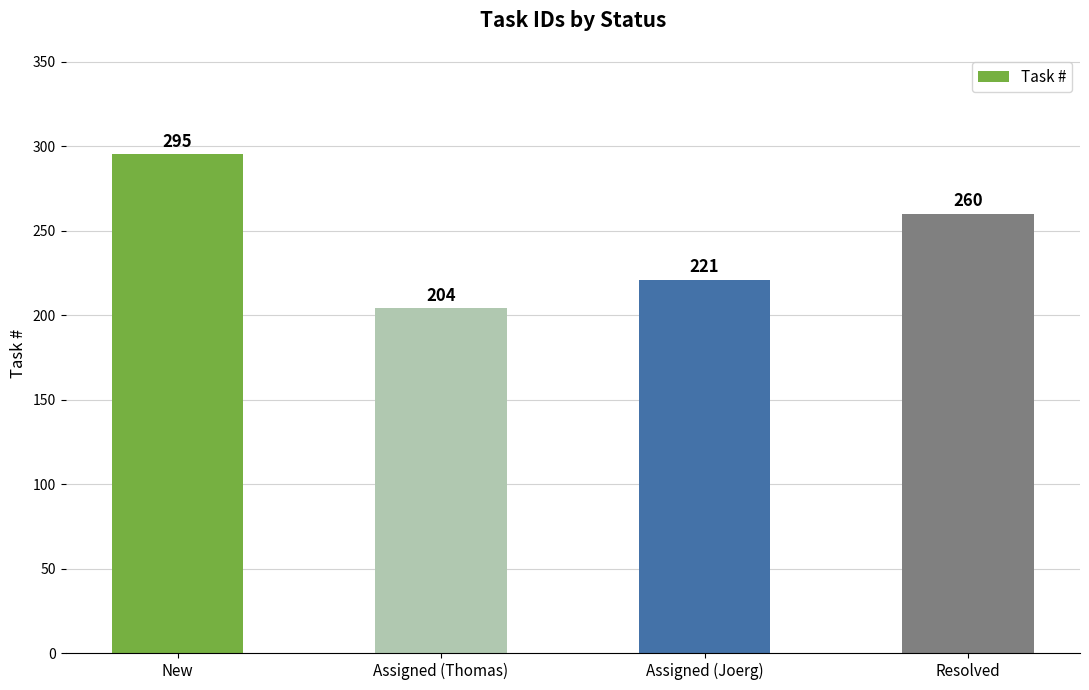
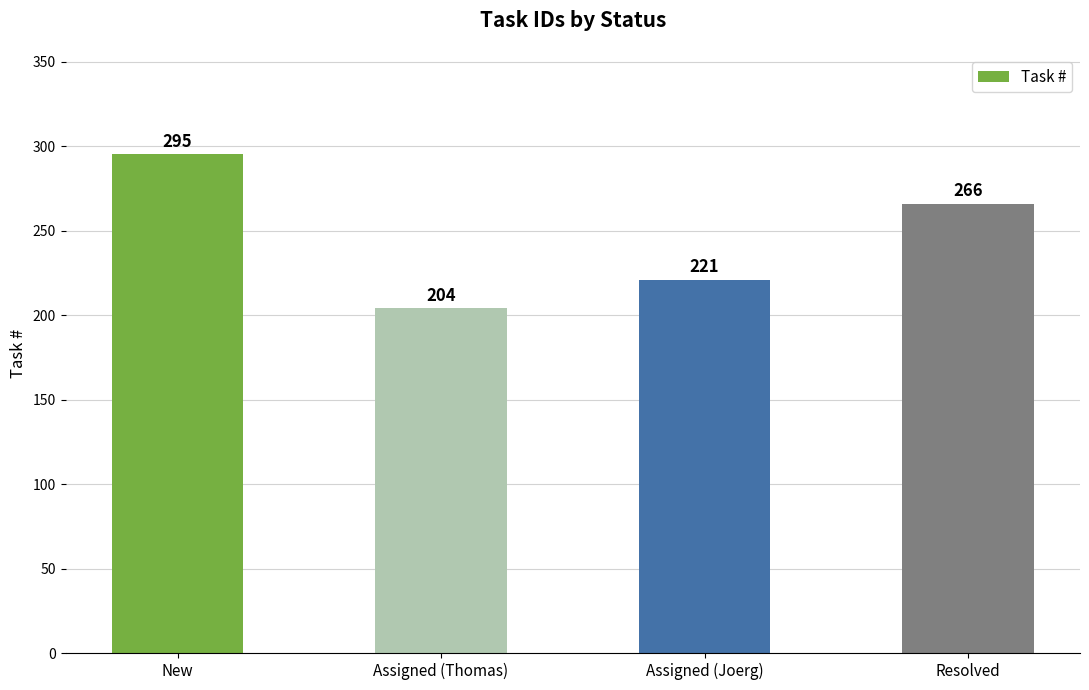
Resolved: 260 -> 266
